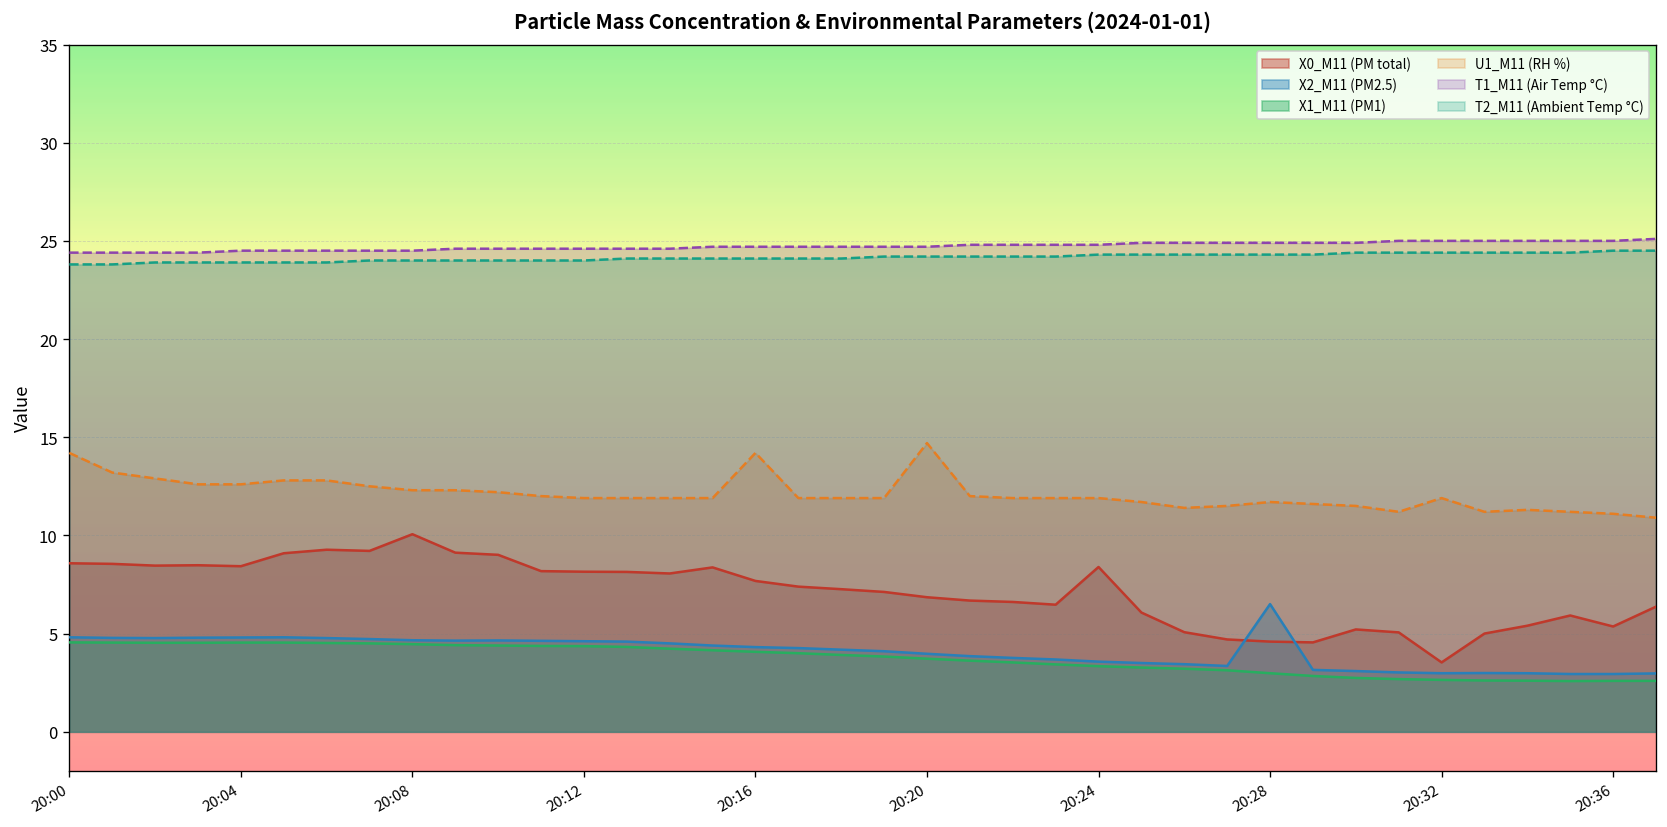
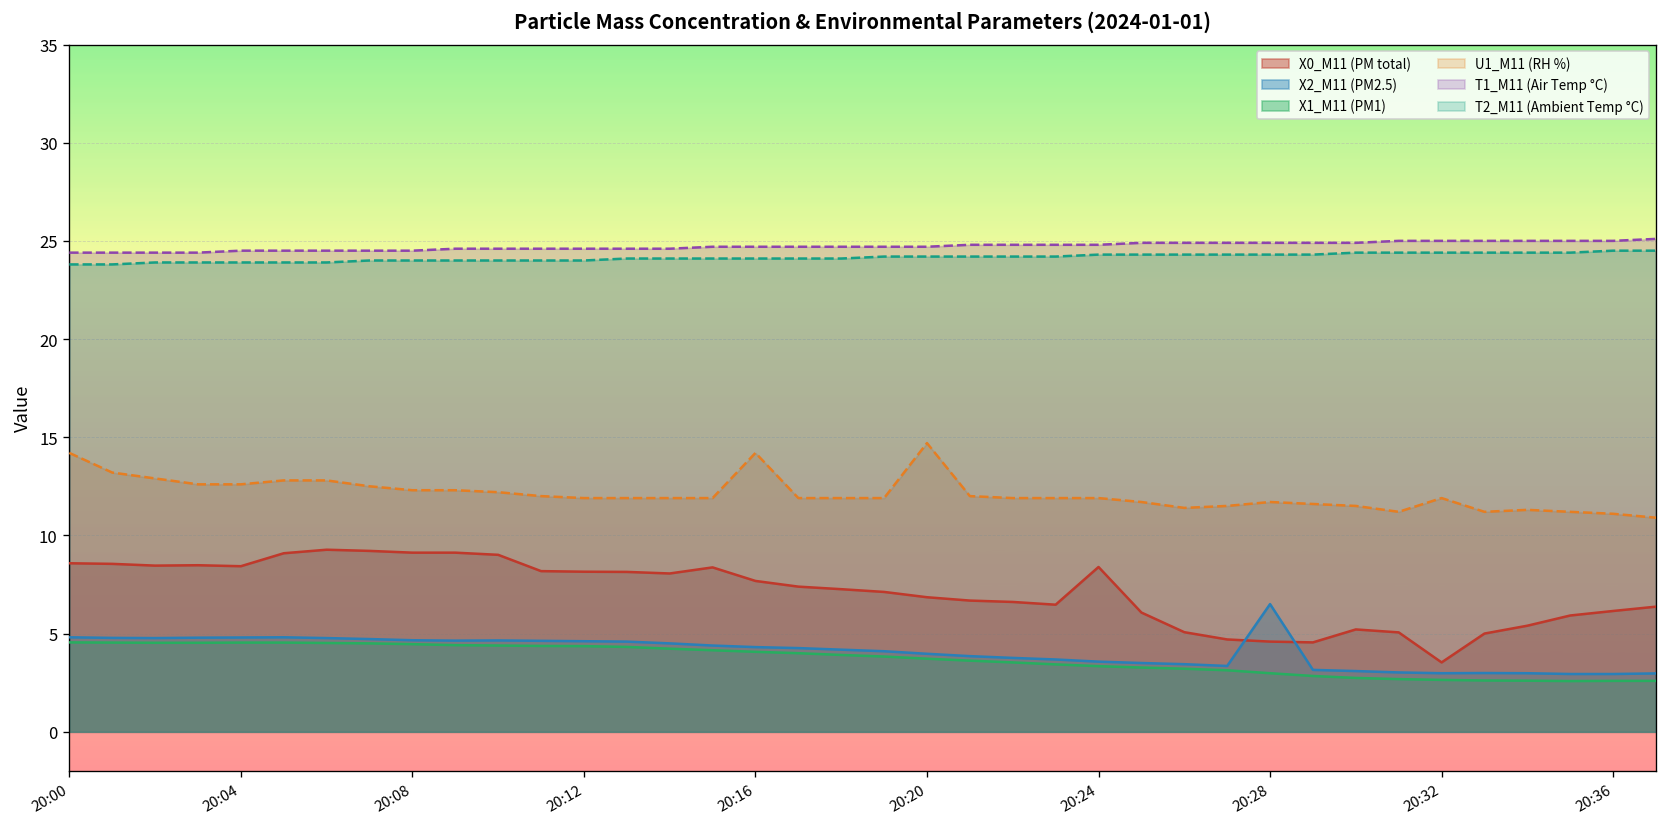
X0_M11 (PM total), 20:08: 10.1 -> 9.1
X0_M11 (PM total), 20:36: 5.4 -> 6.2
